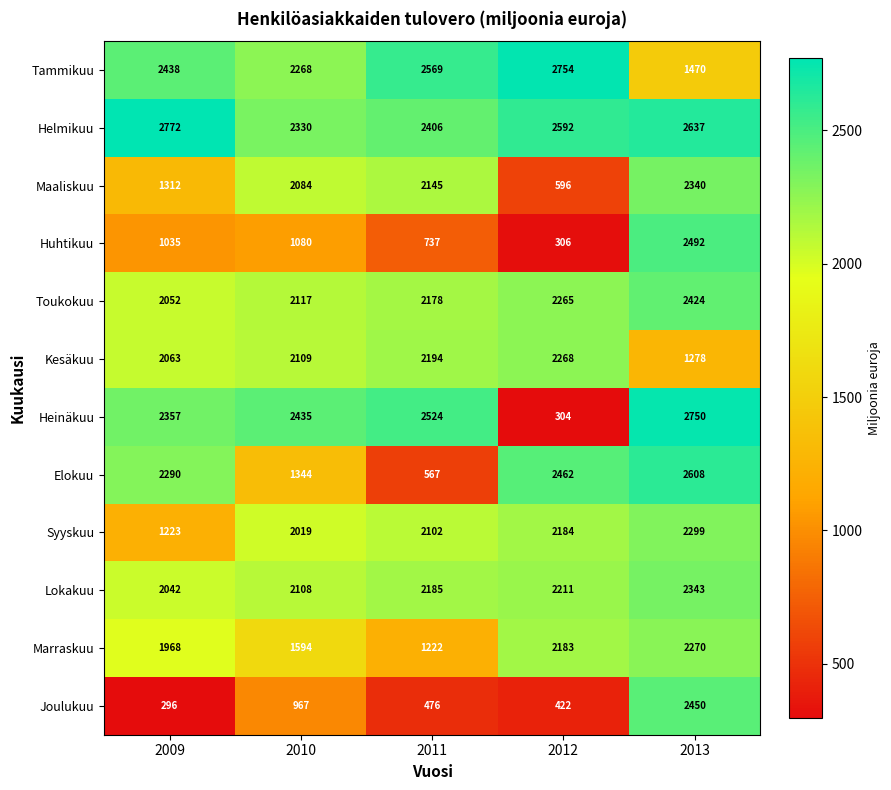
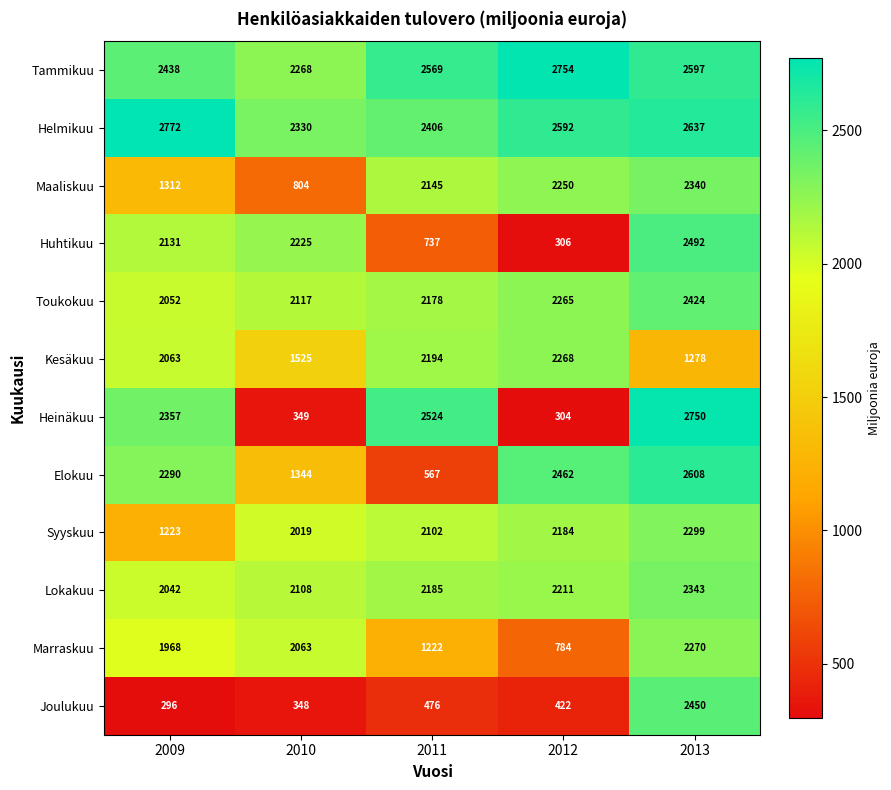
Tammikuu, 2013: 1470 -> 2597
Maaliskuu, 2010: 2084 -> 804
Maaliskuu, 2012: 596 -> 2250
Huhtikuu, 2009: 1035 -> 2131
Huhtikuu, 2010: 1080 -> 2225
Kesäkuu, 2010: 2109 -> 1525
Heinäkuu, 2010: 2435 -> 349
Marraskuu, 2010: 1594 -> 2063
Marraskuu, 2012: 2183 -> 784
Joulukuu, 2010: 967 -> 348
